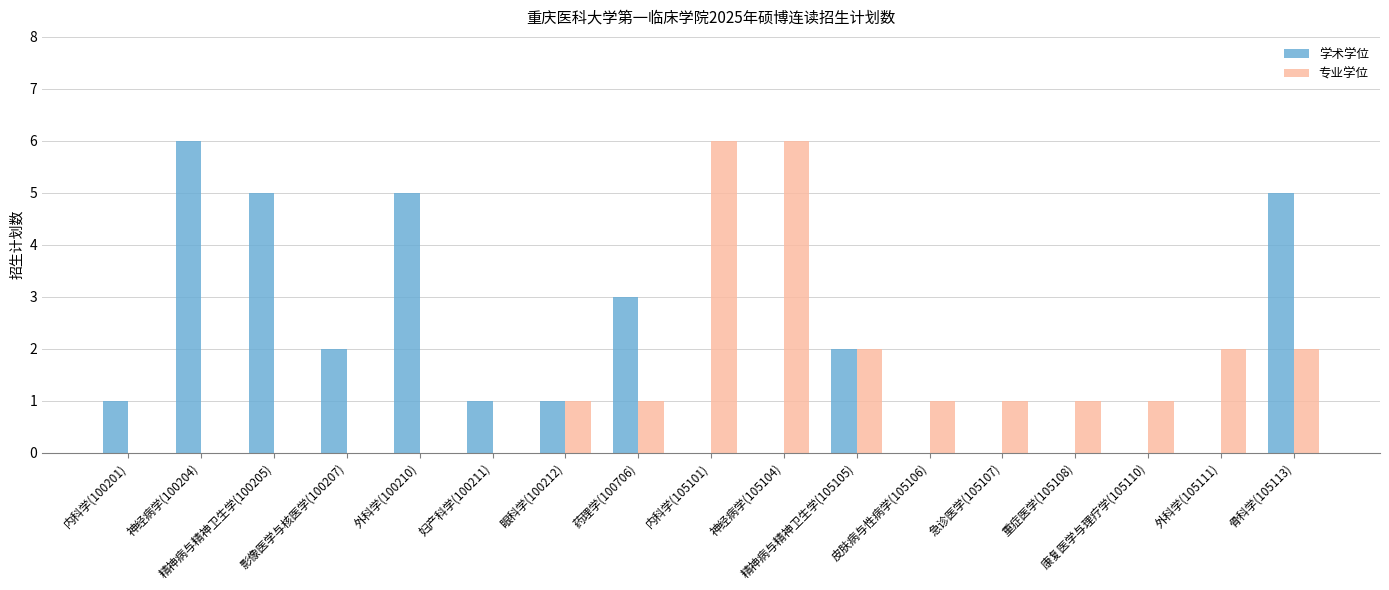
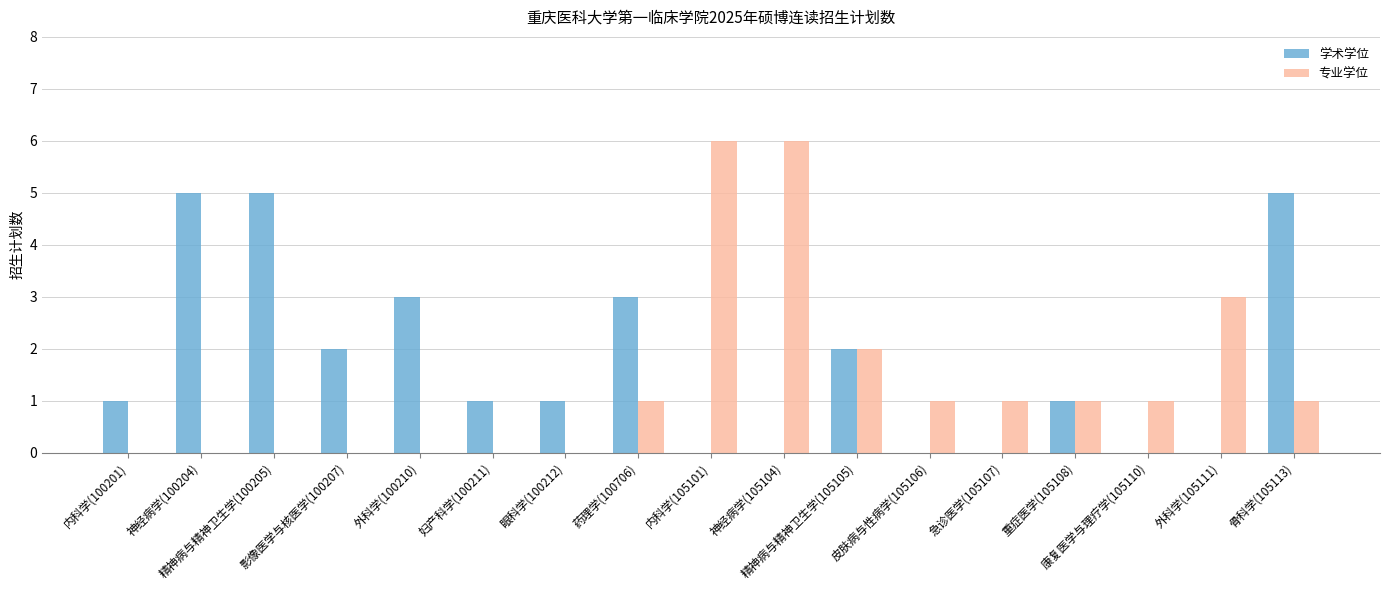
学术学位, 神经病学(100204): 6 -> 5
学术学位, 外科学(100210): 5 -> 3
专业学位, 眼科学(100212): 1 -> 0
学术学位, 重症医学(105108): 0 -> 1
专业学位, 外科学(105111): 2 -> 3
专业学位, 骨科学(105113): 2 -> 1
